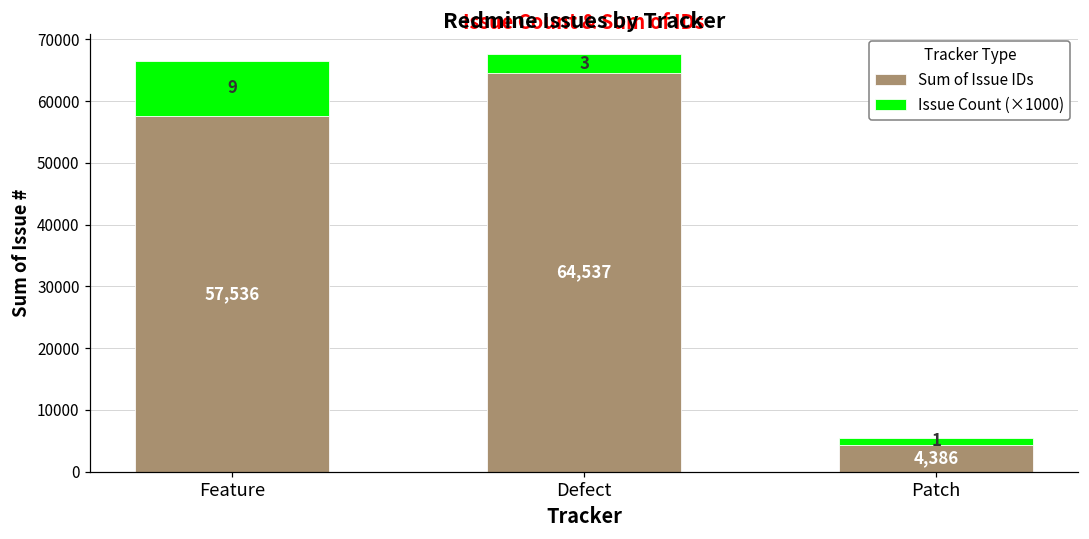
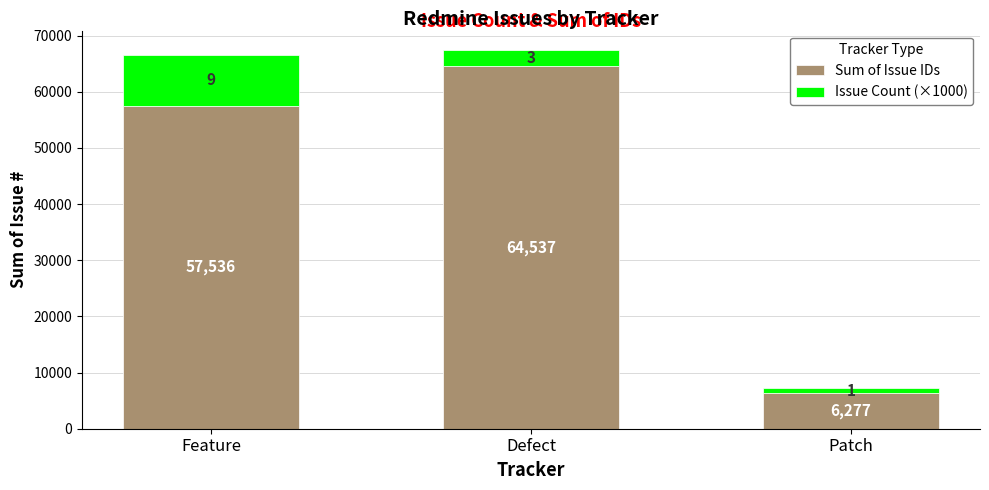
Sum of Issue IDs, Patch: 4,386 -> 6,277
